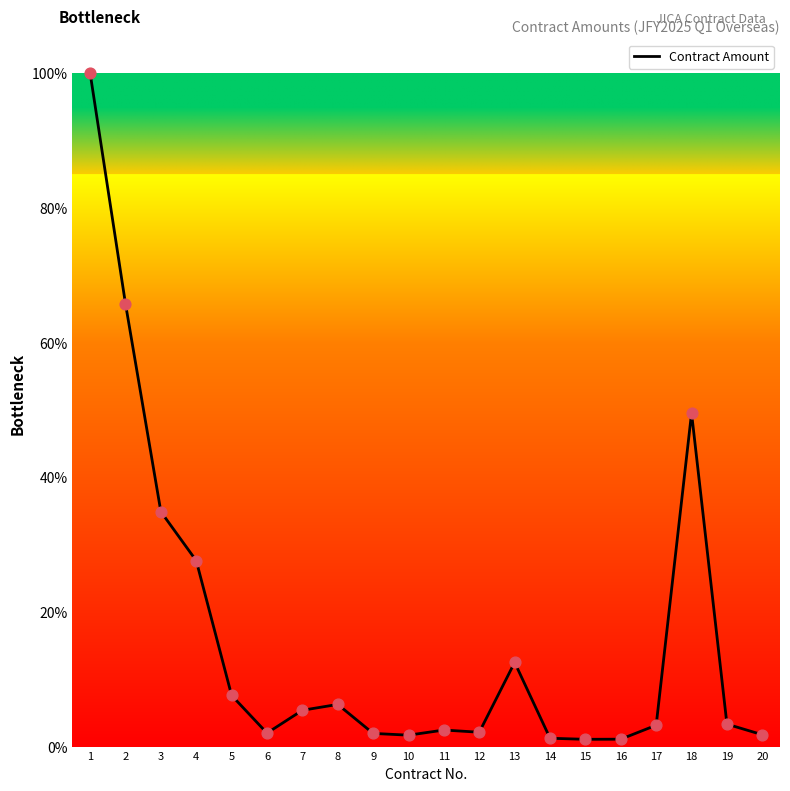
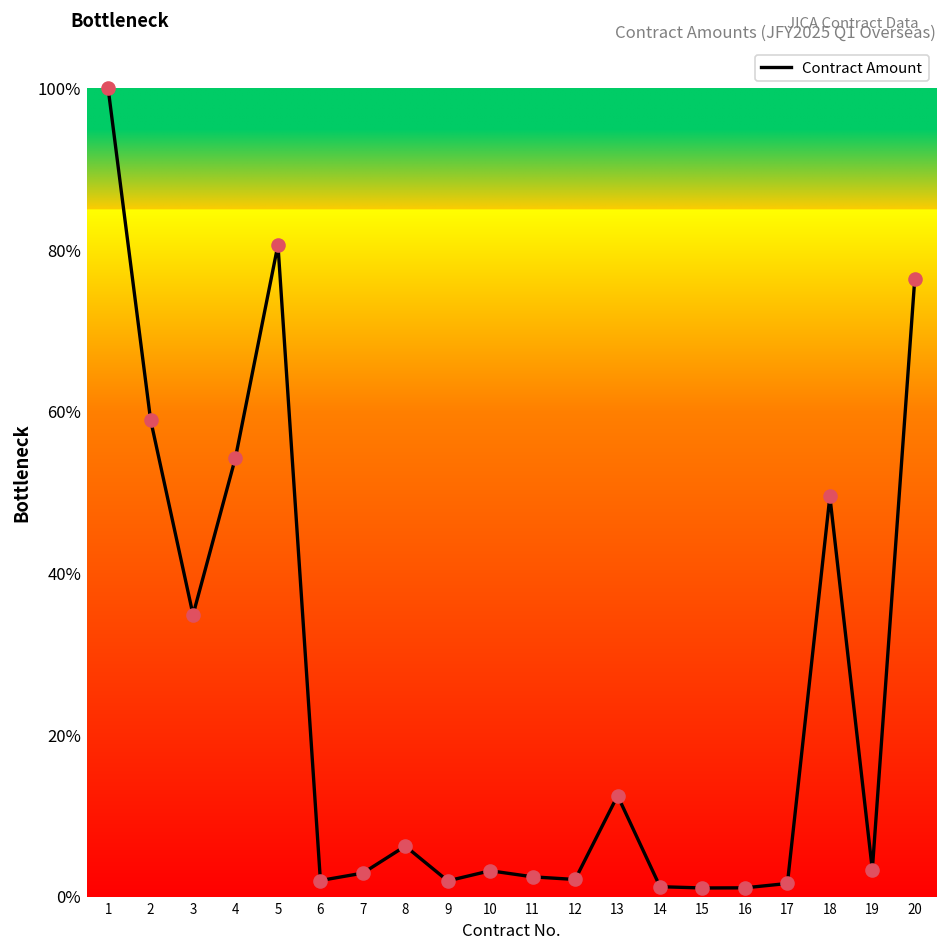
2: 66% -> 59%
4: 28% -> 54%
5: 8% -> 81%
7: 5% -> 3%
10: 2% -> 3%
17: 3% -> 2%
20: 2% -> 76%
